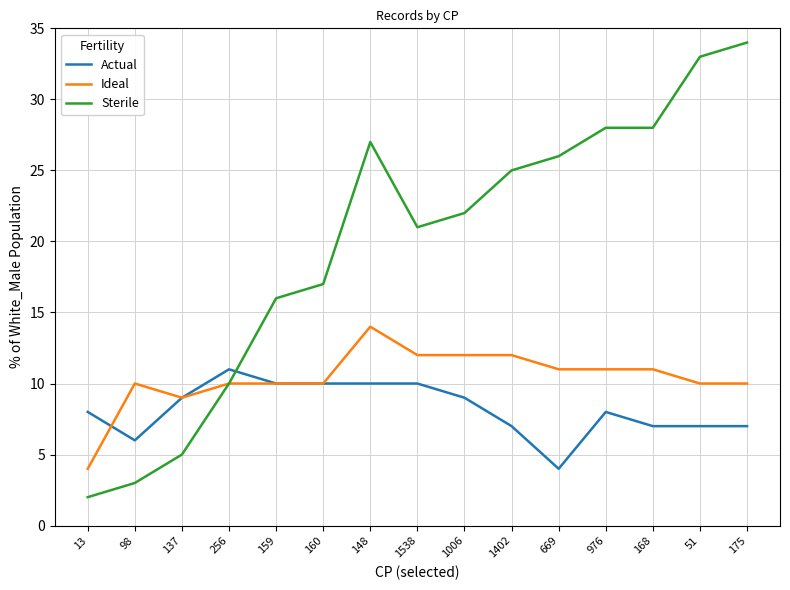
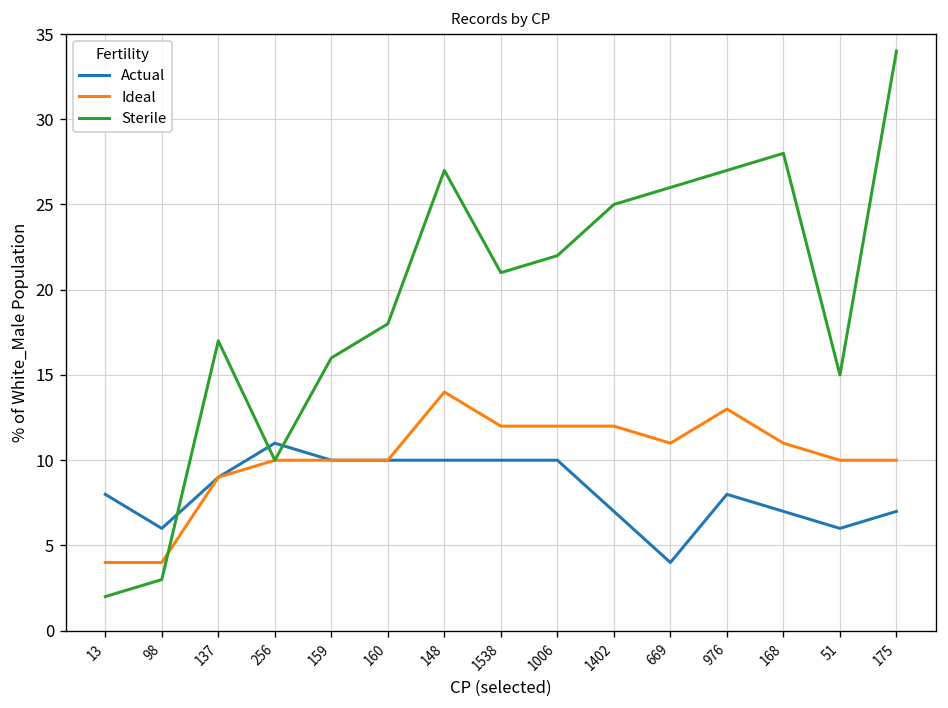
Ideal, 98: 10 -> 4
Sterile, 137: 5 -> 17
Sterile, 160: 17 -> 18
Actual, 1006: 9 -> 10
Ideal, 976: 11 -> 13
Sterile, 976: 28 -> 27
Actual, 51: 7 -> 6
Sterile, 51: 33 -> 15
